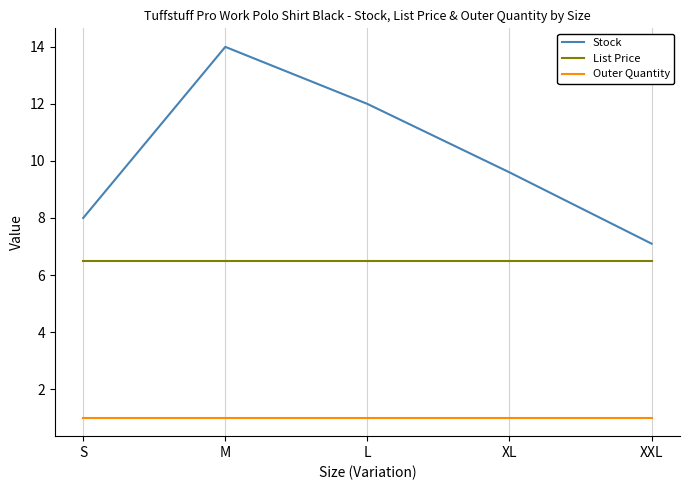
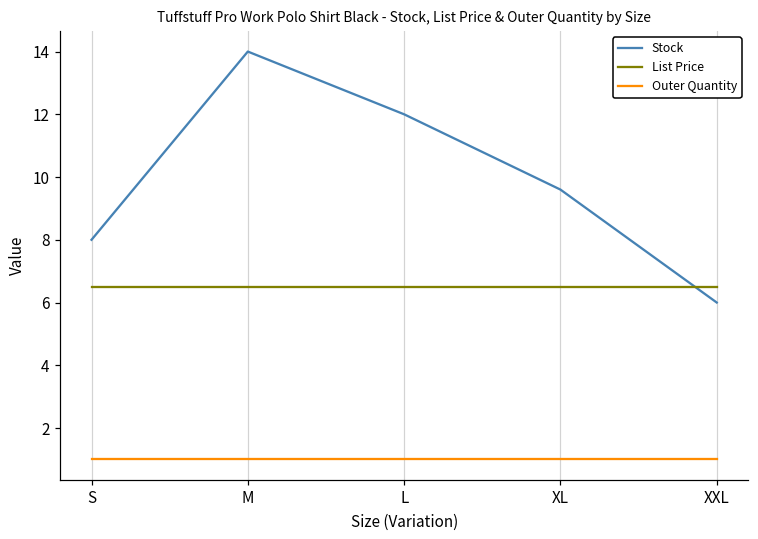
Stock, XXL: 7.1 -> 6.0
